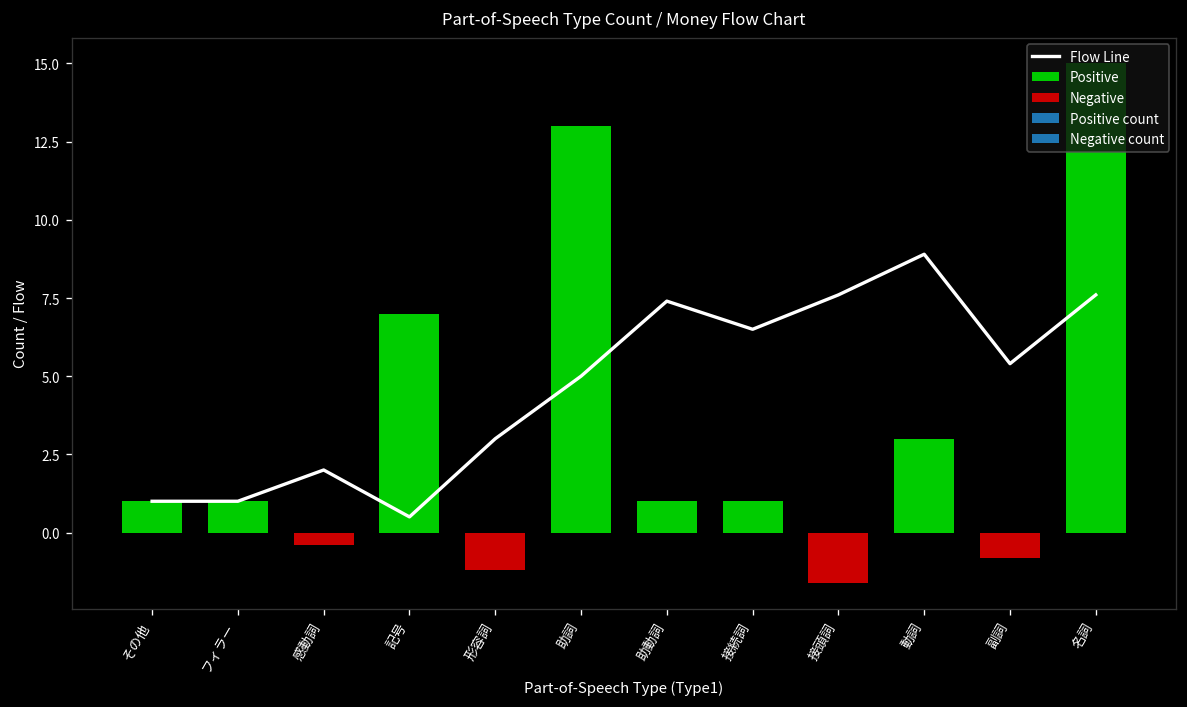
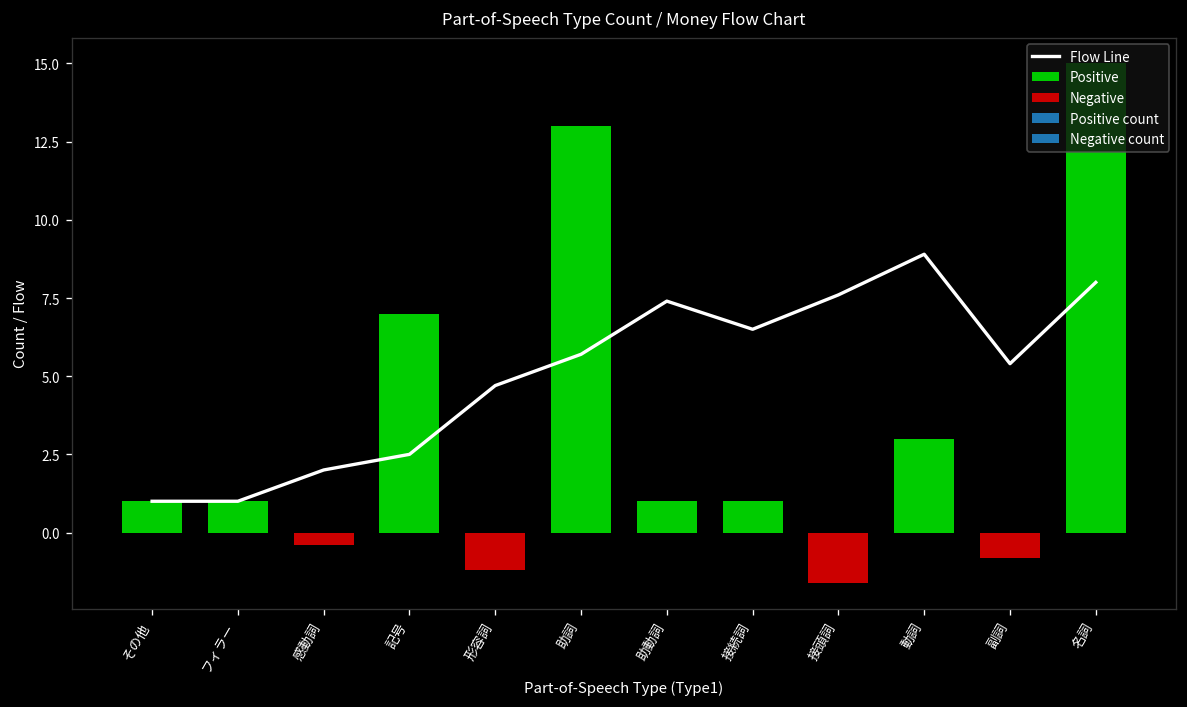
Flow Line, 記号: 0.5 -> 2.5
Flow Line, 形容詞: 3.0 -> 4.7
Flow Line, 助詞: 5.0 -> 5.7
Flow Line, 名詞: 7.6 -> 8.0
